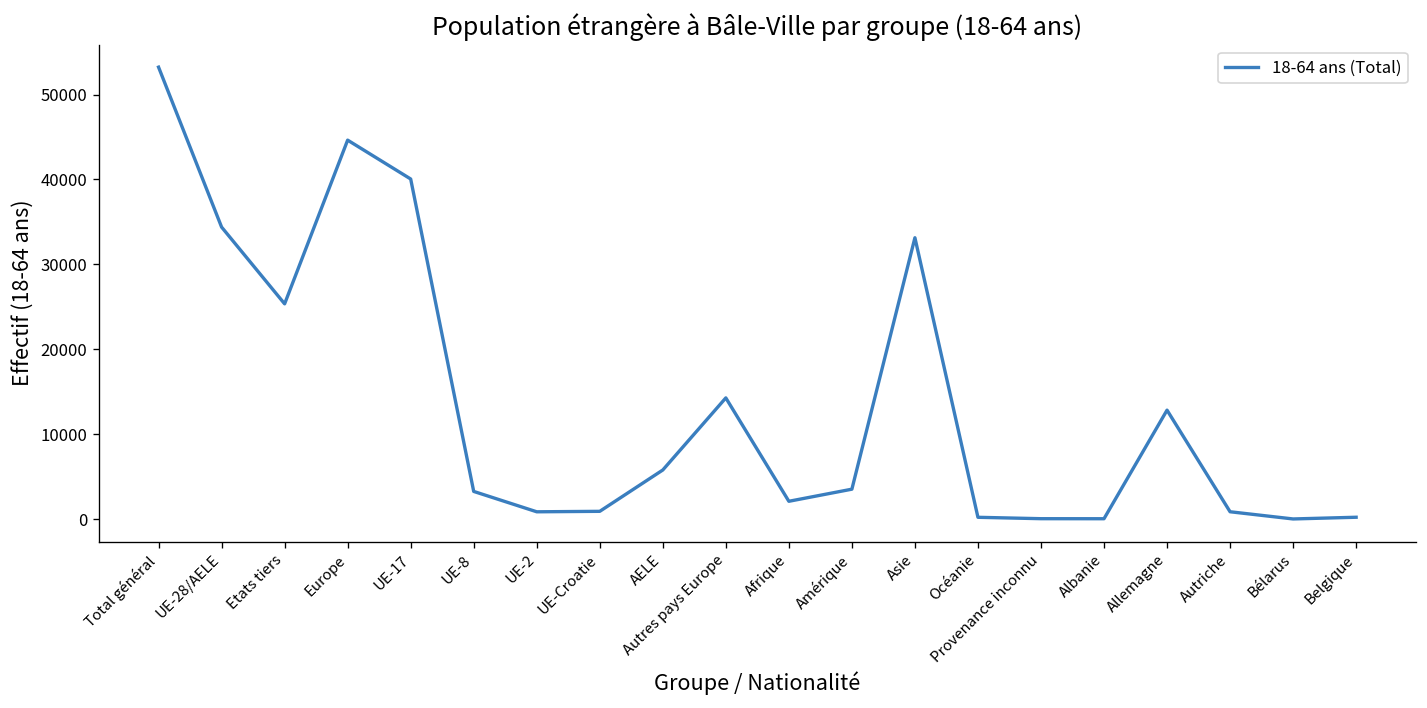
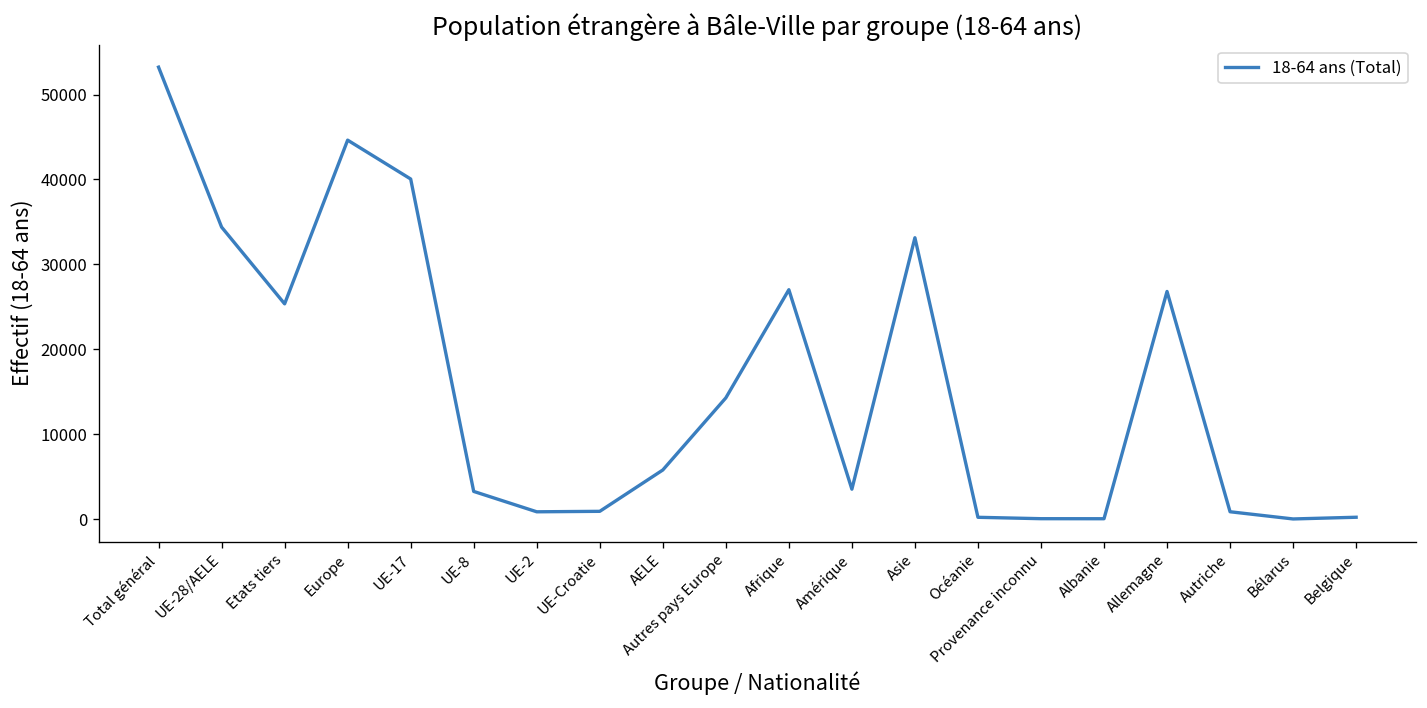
Afrique: 2000 -> 27000
Allemagne: 13000 -> 27000
